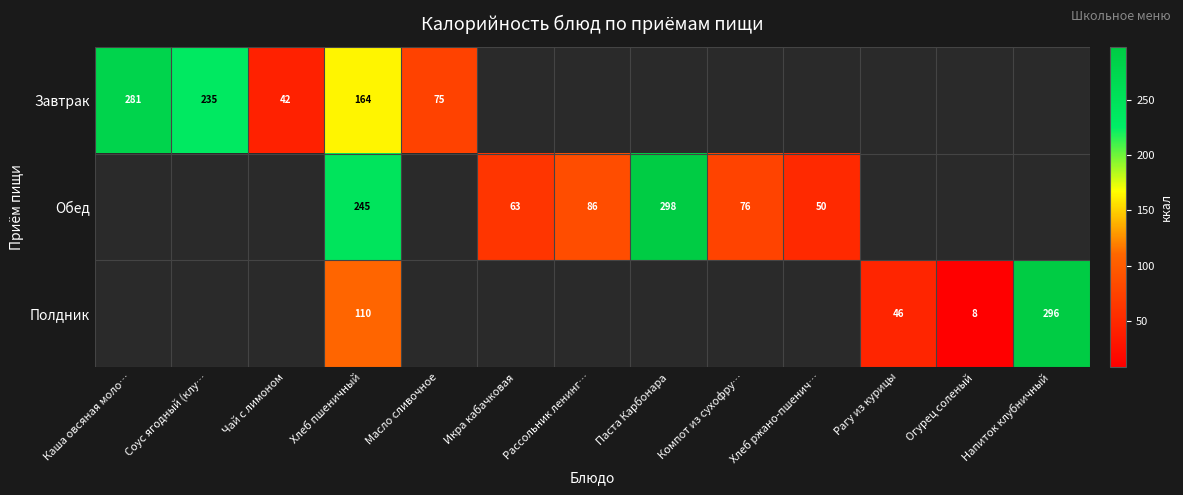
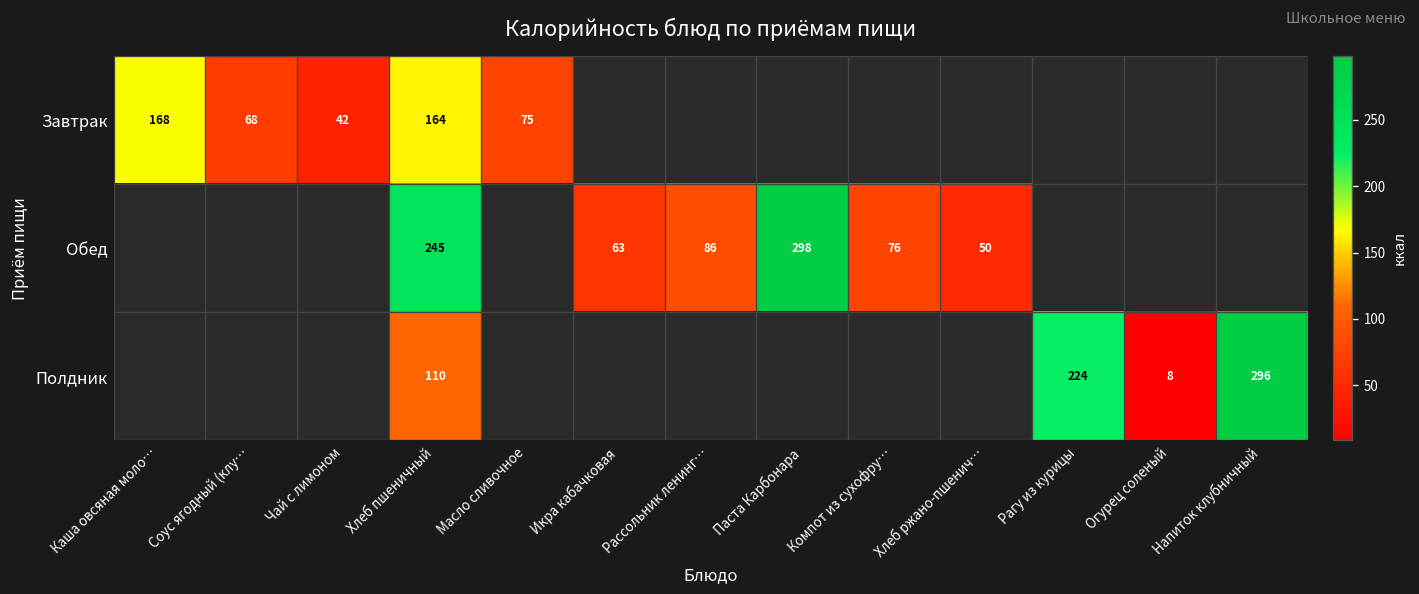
Завтрак, Каша овсяная моло…: 281 -> 168
Завтрак, Соус ягодный (клу…: 235 -> 68
Полдник, Рагу из курицы: 46 -> 224
